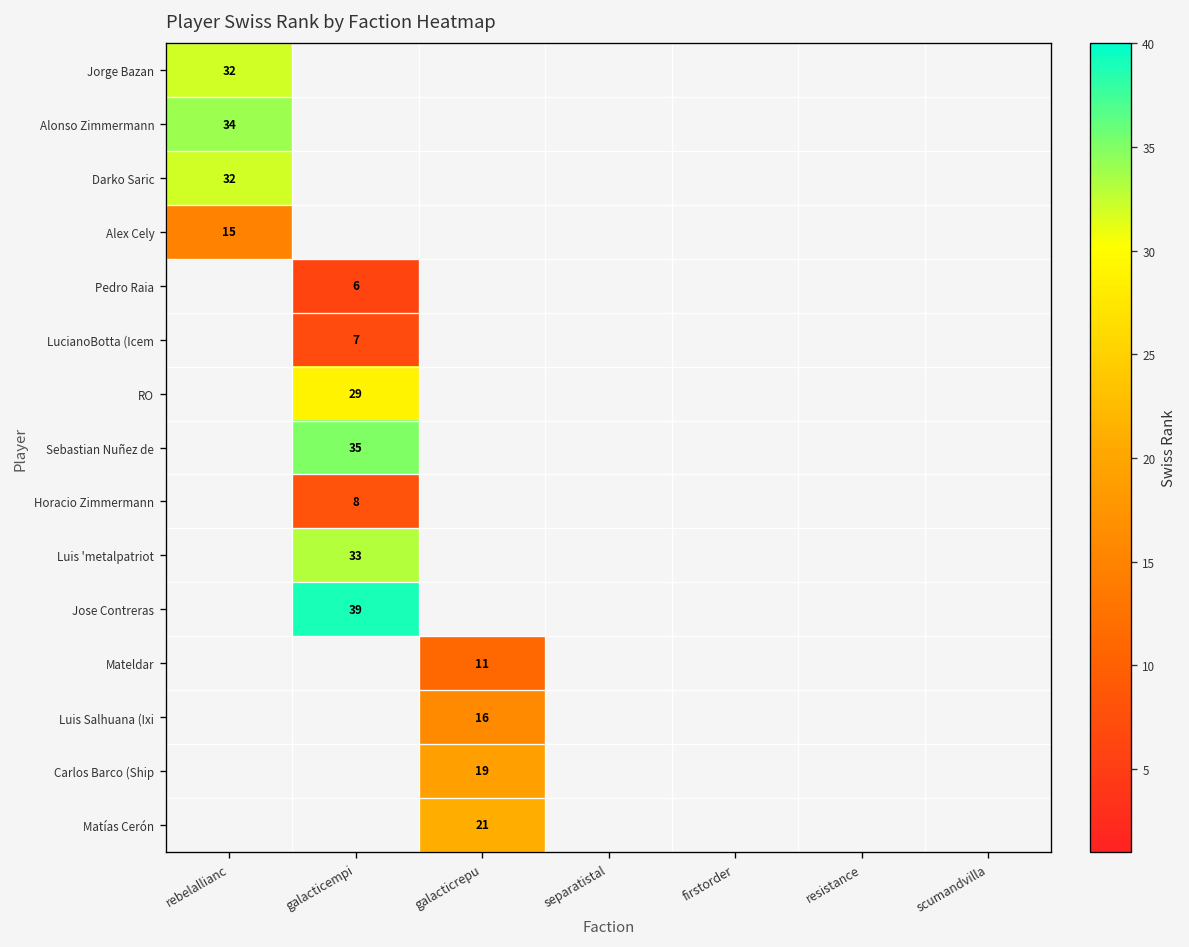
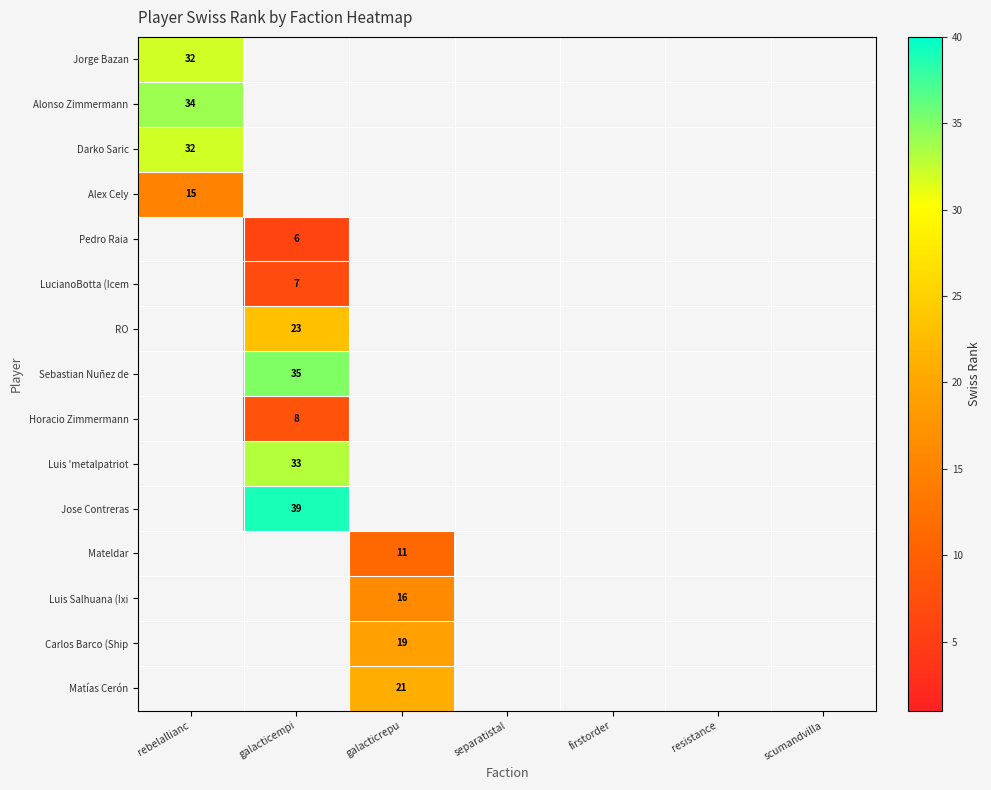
RO, galacticempi: 29 -> 23
